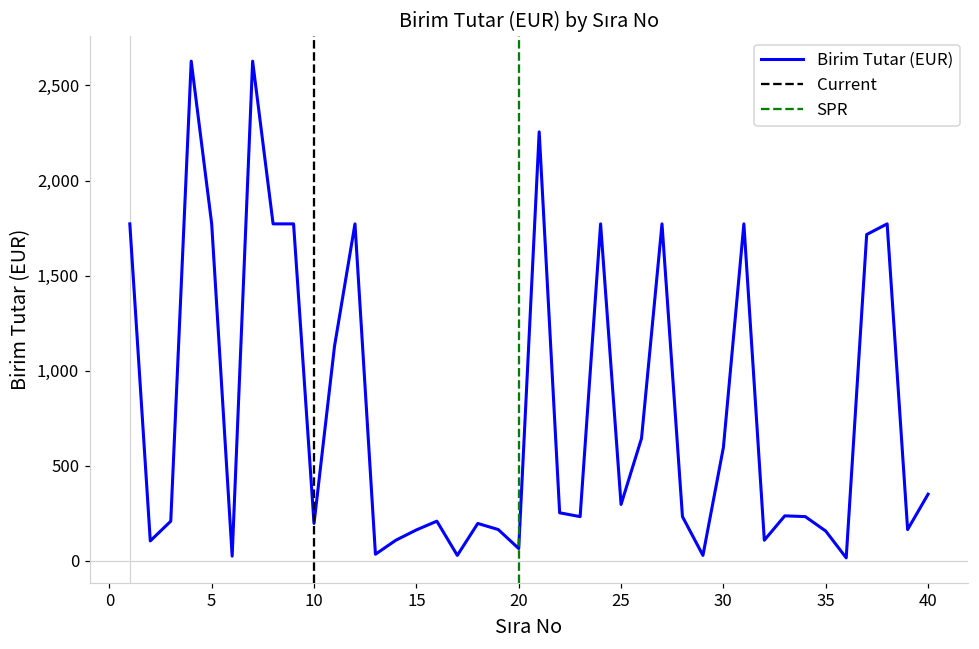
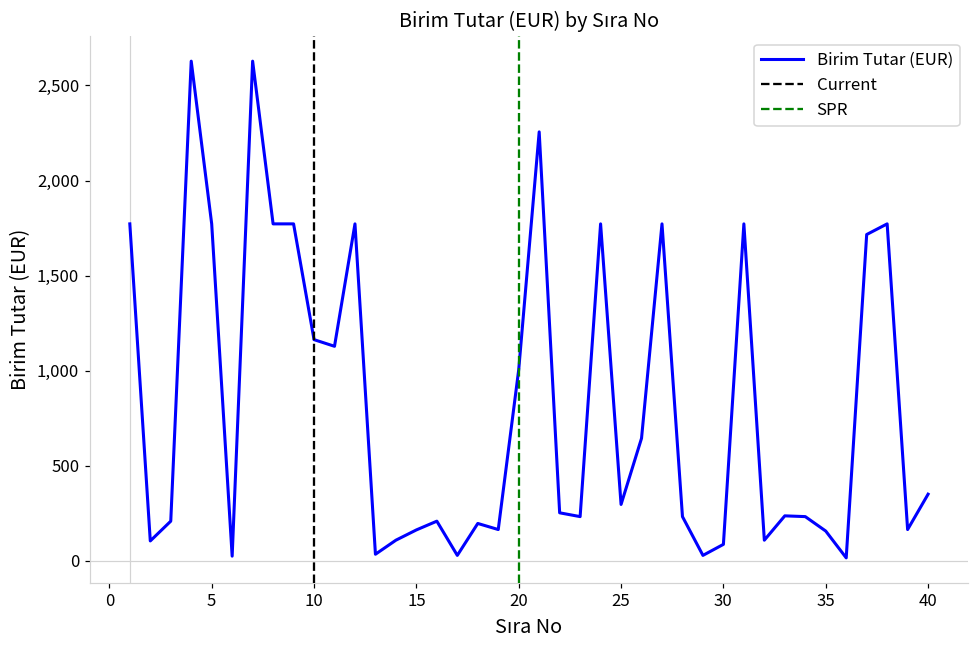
10: 200 -> 1,160
20: 60 -> 1,010
30: 600 -> 90
